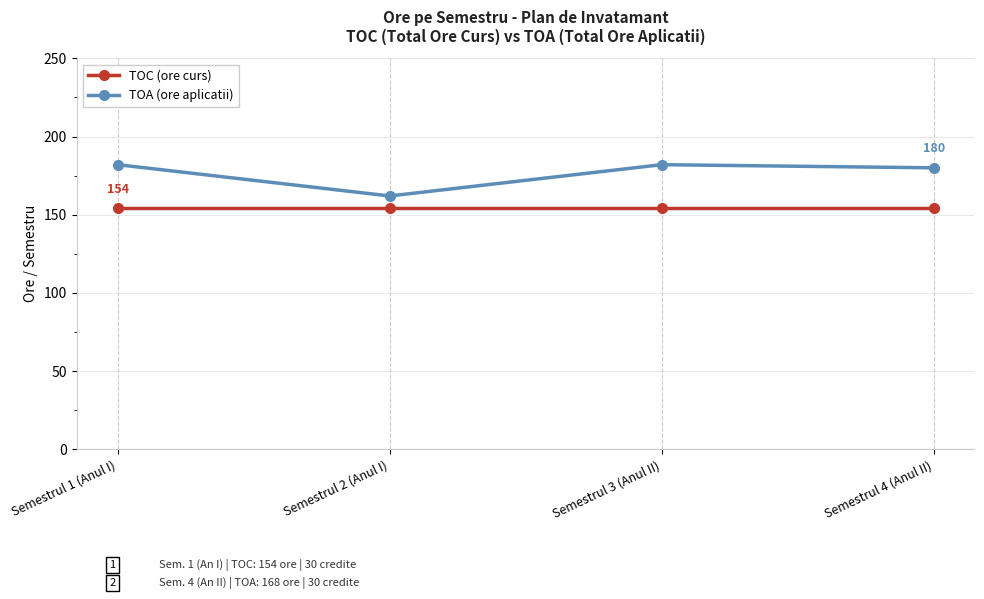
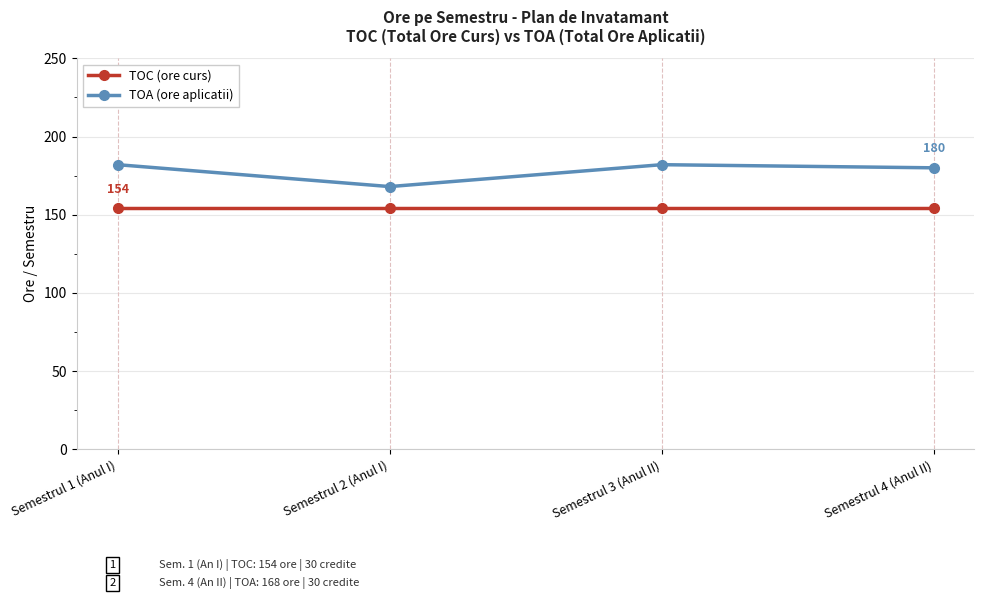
TOA (ore aplicatii), Semestrul 2 (Anul I): 162 -> 168
